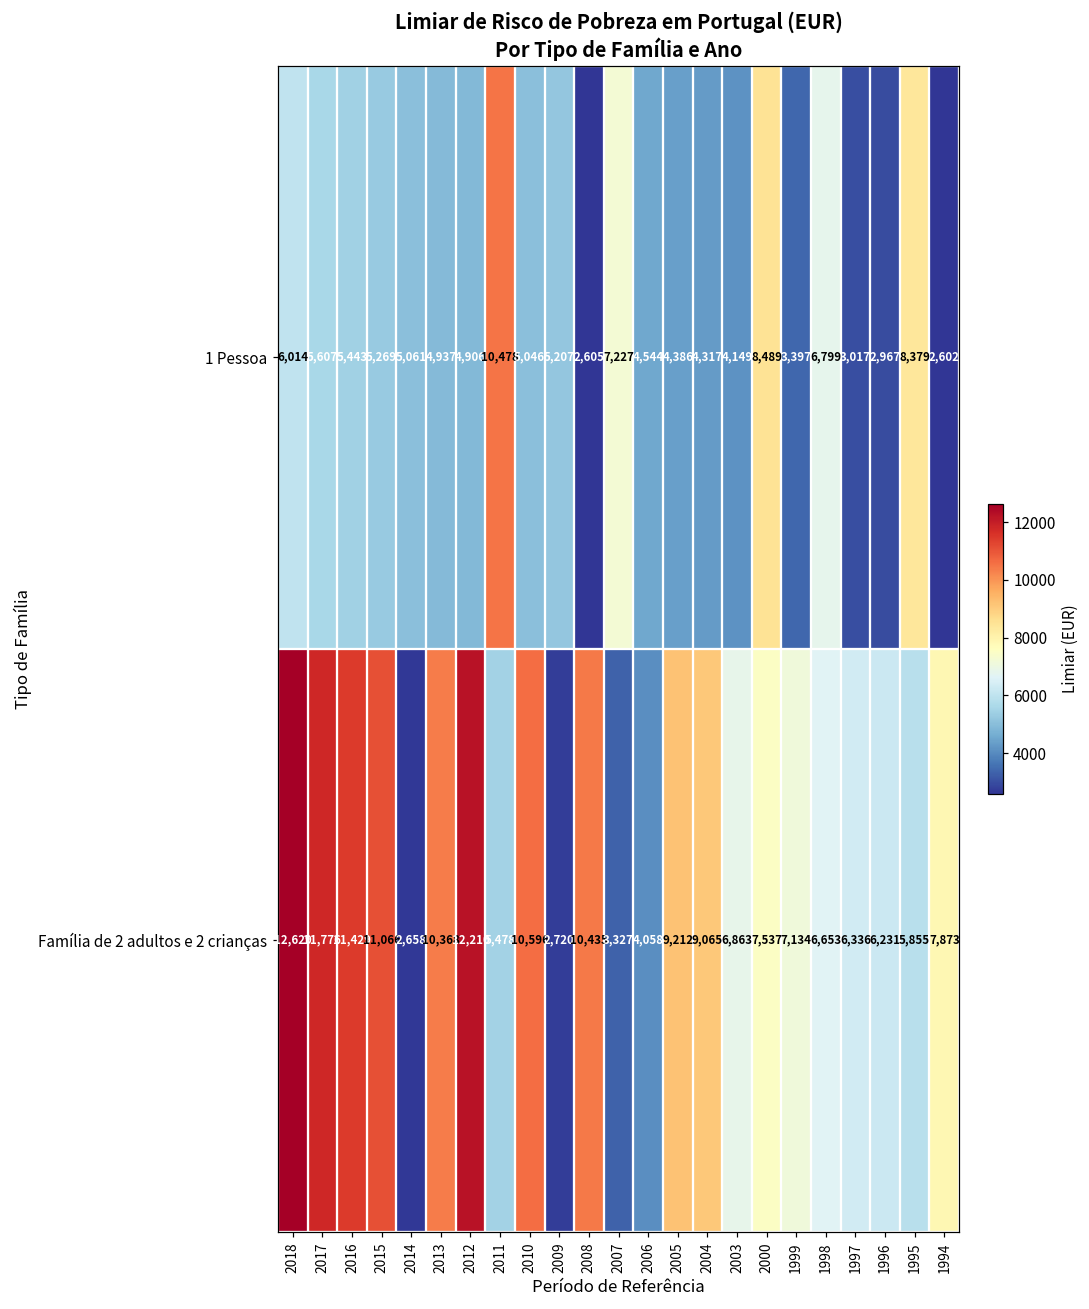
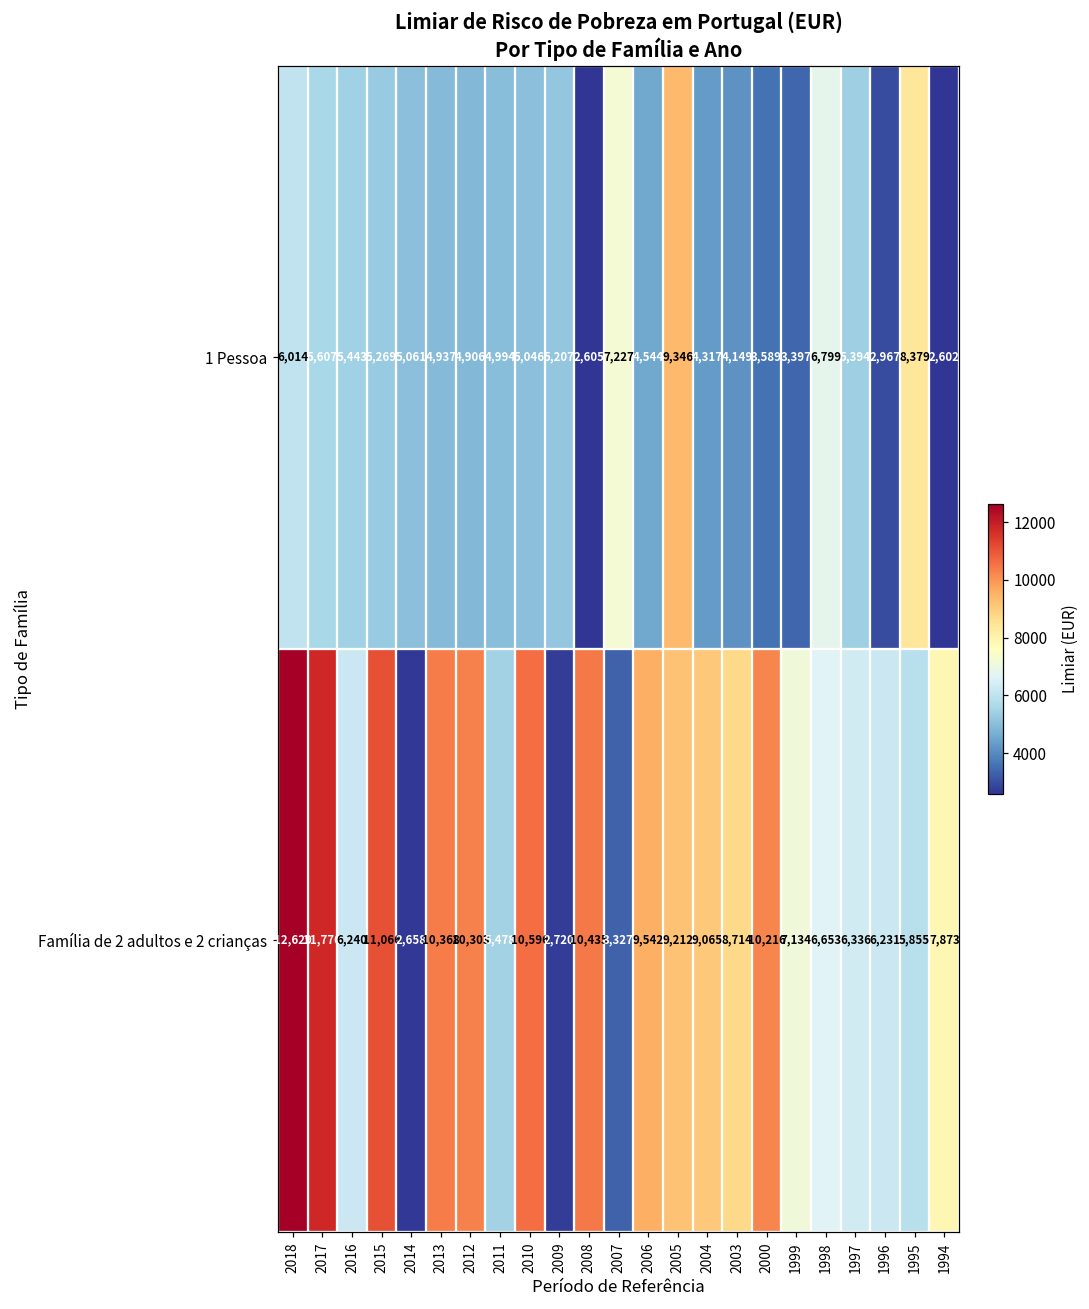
1 Pessoa, 2011: 10,478 -> 4,994
1 Pessoa, 2005: 4,386 -> 9,346
1 Pessoa, 2000: 8,489 -> 3,589
1 Pessoa, 1997: 3,017 -> 5,394
Família de 2 adultos e 2 crianças, 2016: 11,429 -> 6,240
Família de 2 adultos e 2 crianças, 2012: 12,210 -> 10,303
Família de 2 adultos e 2 crianças, 2006: 4,058 -> 9,542
Família de 2 adultos e 2 crianças, 2003: 6,863 -> 8,714
Família de 2 adultos e 2 crianças, 2000: 7,537 -> 10,216
